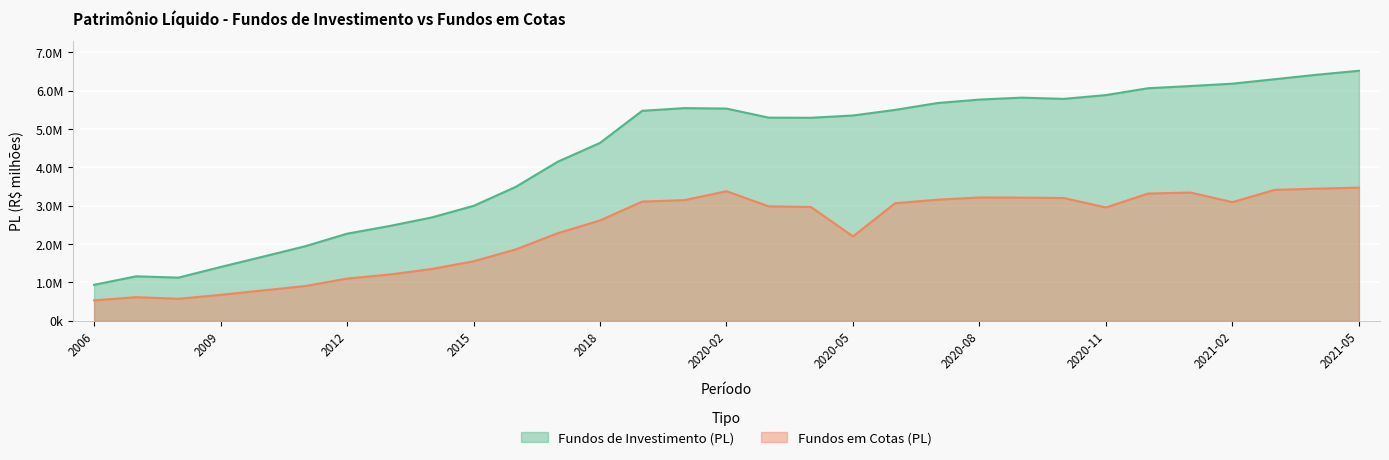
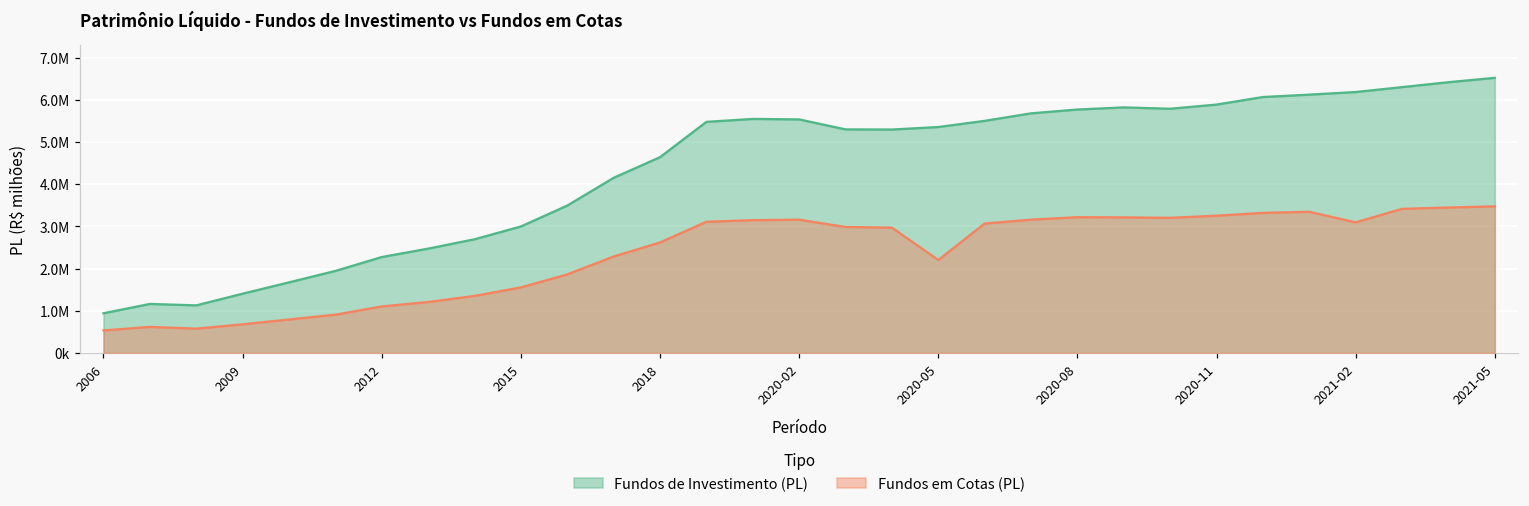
Fundos em Cotas (PL), 2020-02: 3400000 -> 3200000
Fundos em Cotas (PL), 2020-11: 3000000 -> 3300000
